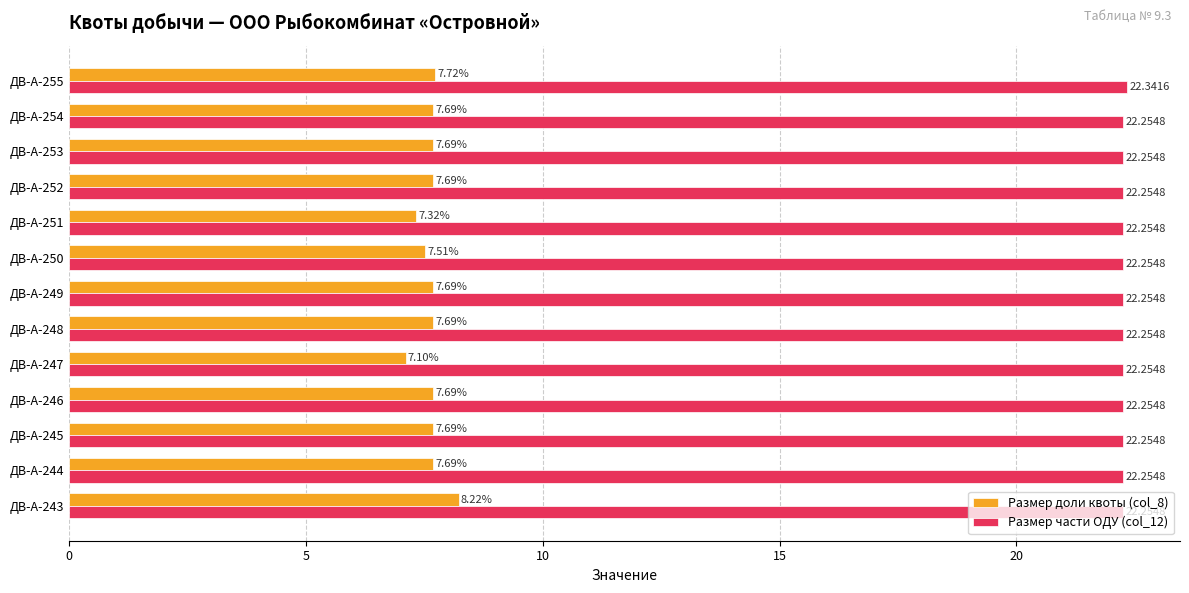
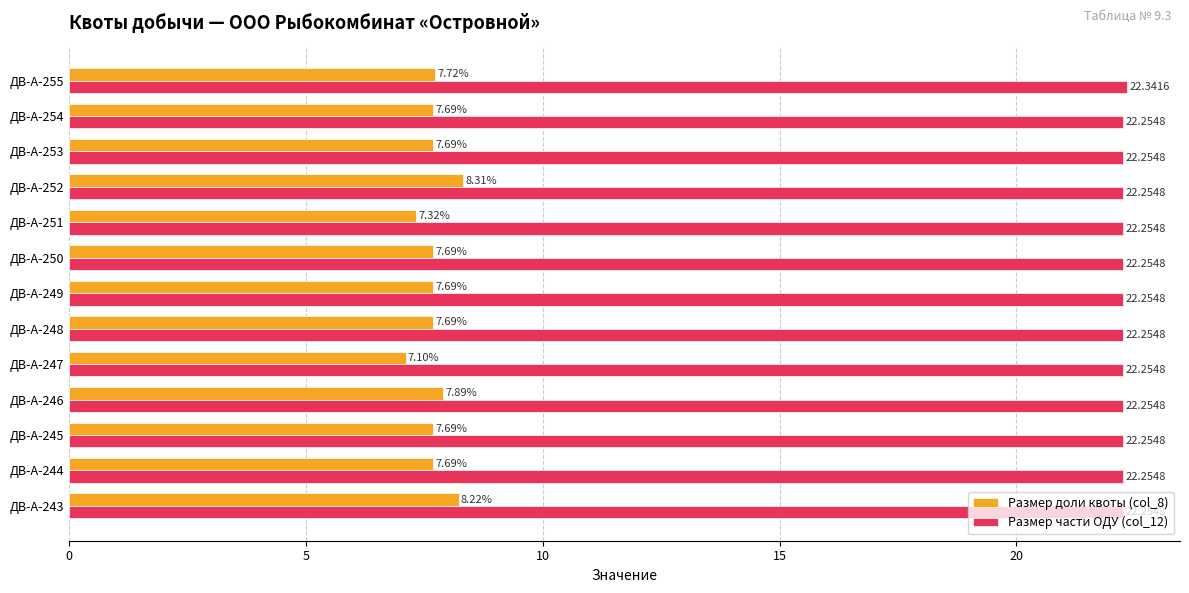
Размер доли квоты (col_8), ДВ-А-252: 7.69% -> 8.31%
Размер доли квоты (col_8), ДВ-А-250: 7.51% -> 7.69%
Размер доли квоты (col_8), ДВ-А-246: 7.69% -> 7.89%
